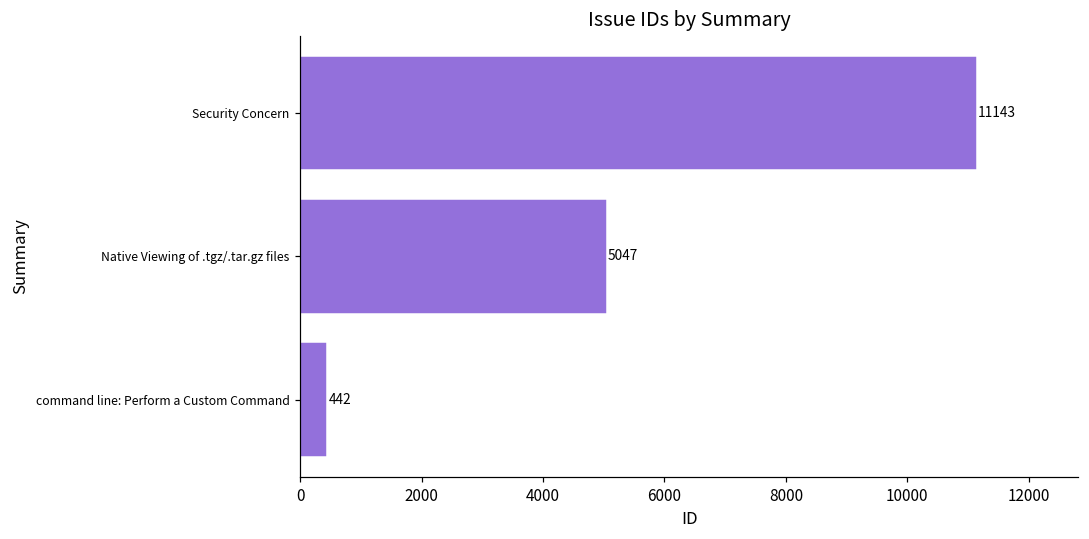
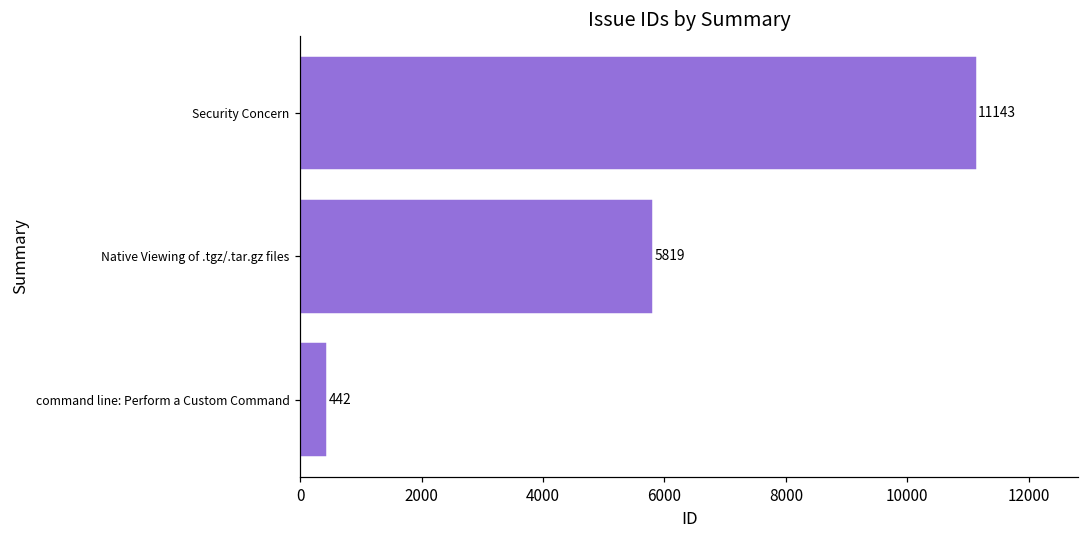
Native Viewing of .tgz/.tar.gz files: 5047 -> 5819
